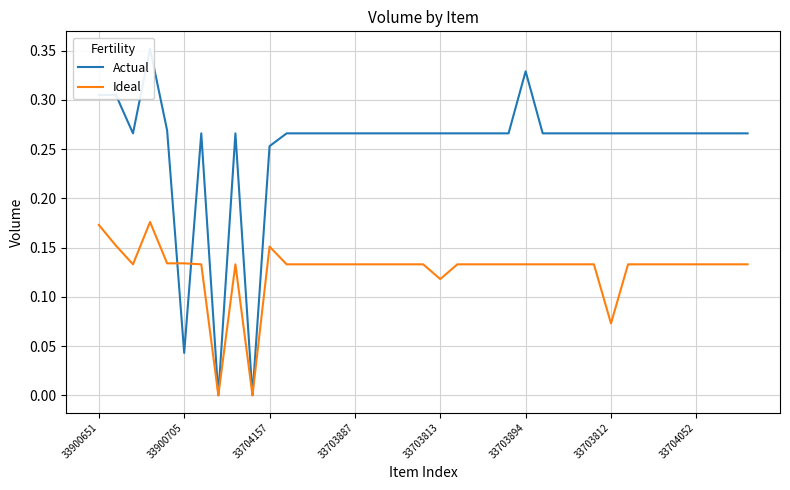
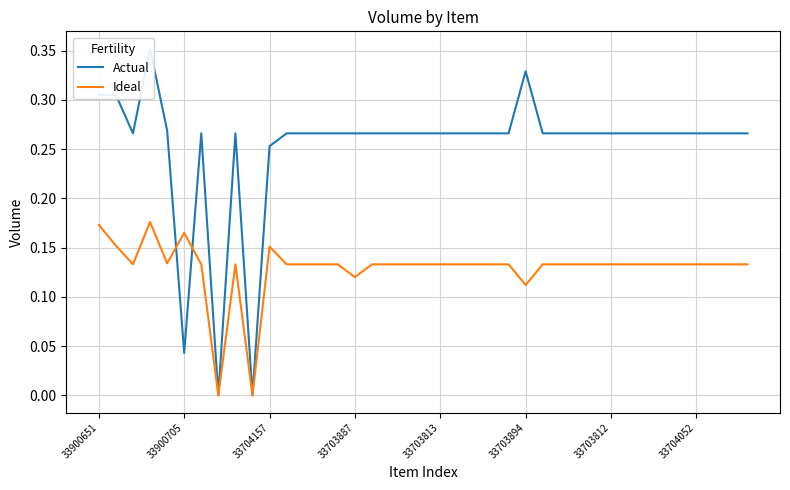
Ideal, 33900705: 0.13 -> 0.17
Ideal, 33703887: 0.13 -> 0.12
Ideal, 33703813: 0.12 -> 0.13
Ideal, 33703894: 0.13 -> 0.11
Ideal, 33703812: 0.07 -> 0.13
